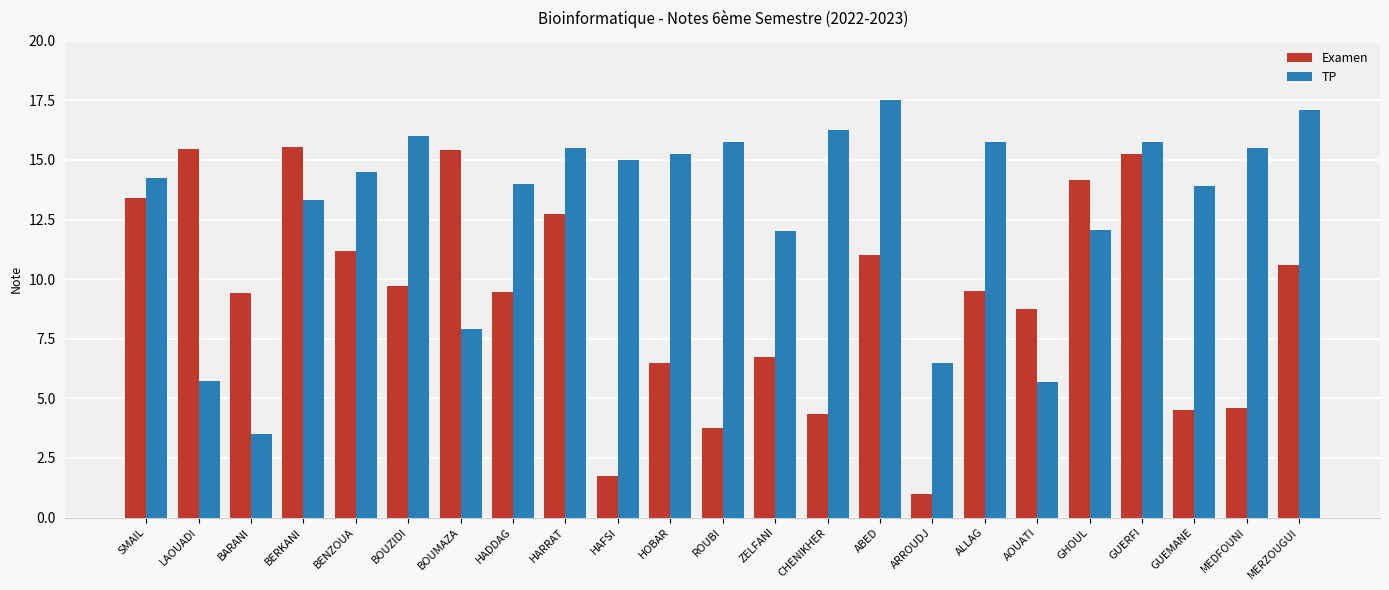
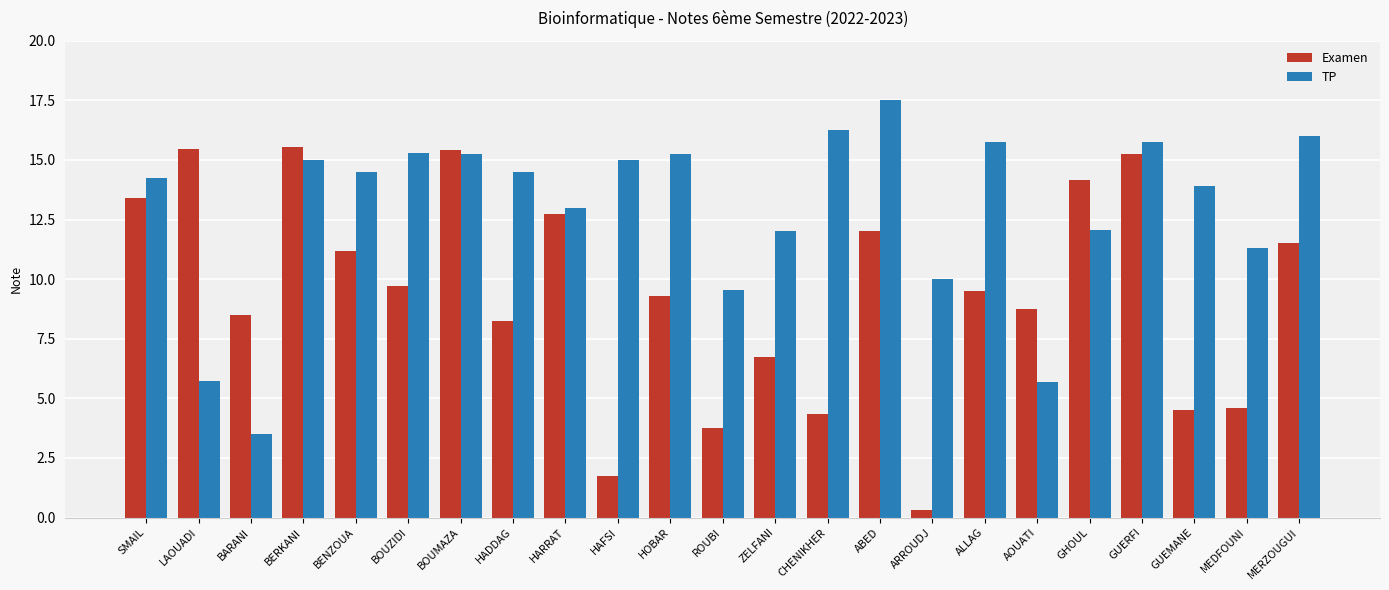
Examen, BARANI: 9.4 -> 8.5
TP, BERKANI: 13.3 -> 15.0
TP, BOUZIDI: 16.0 -> 15.3
TP, BOUMAZA: 7.9 -> 15.3
Examen, HADDAG: 9.5 -> 8.3
TP, HADDAG: 14.0 -> 14.5
TP, HARRAT: 15.5 -> 13.0
Examen, HOBAR: 6.5 -> 9.3
TP, ROUBI: 15.8 -> 9.5
Examen, ABED: 11 -> 12
Examen, ARROUDJ: 1.0 -> 0.3
TP, ARROUDJ: 6.5 -> 10.0
TP, MEDFOUNI: 15.5 -> 11.3
Examen, MERZOUGUI: 10.6 -> 11.5
TP, MERZOUGUI: 17.1 -> 16.0
